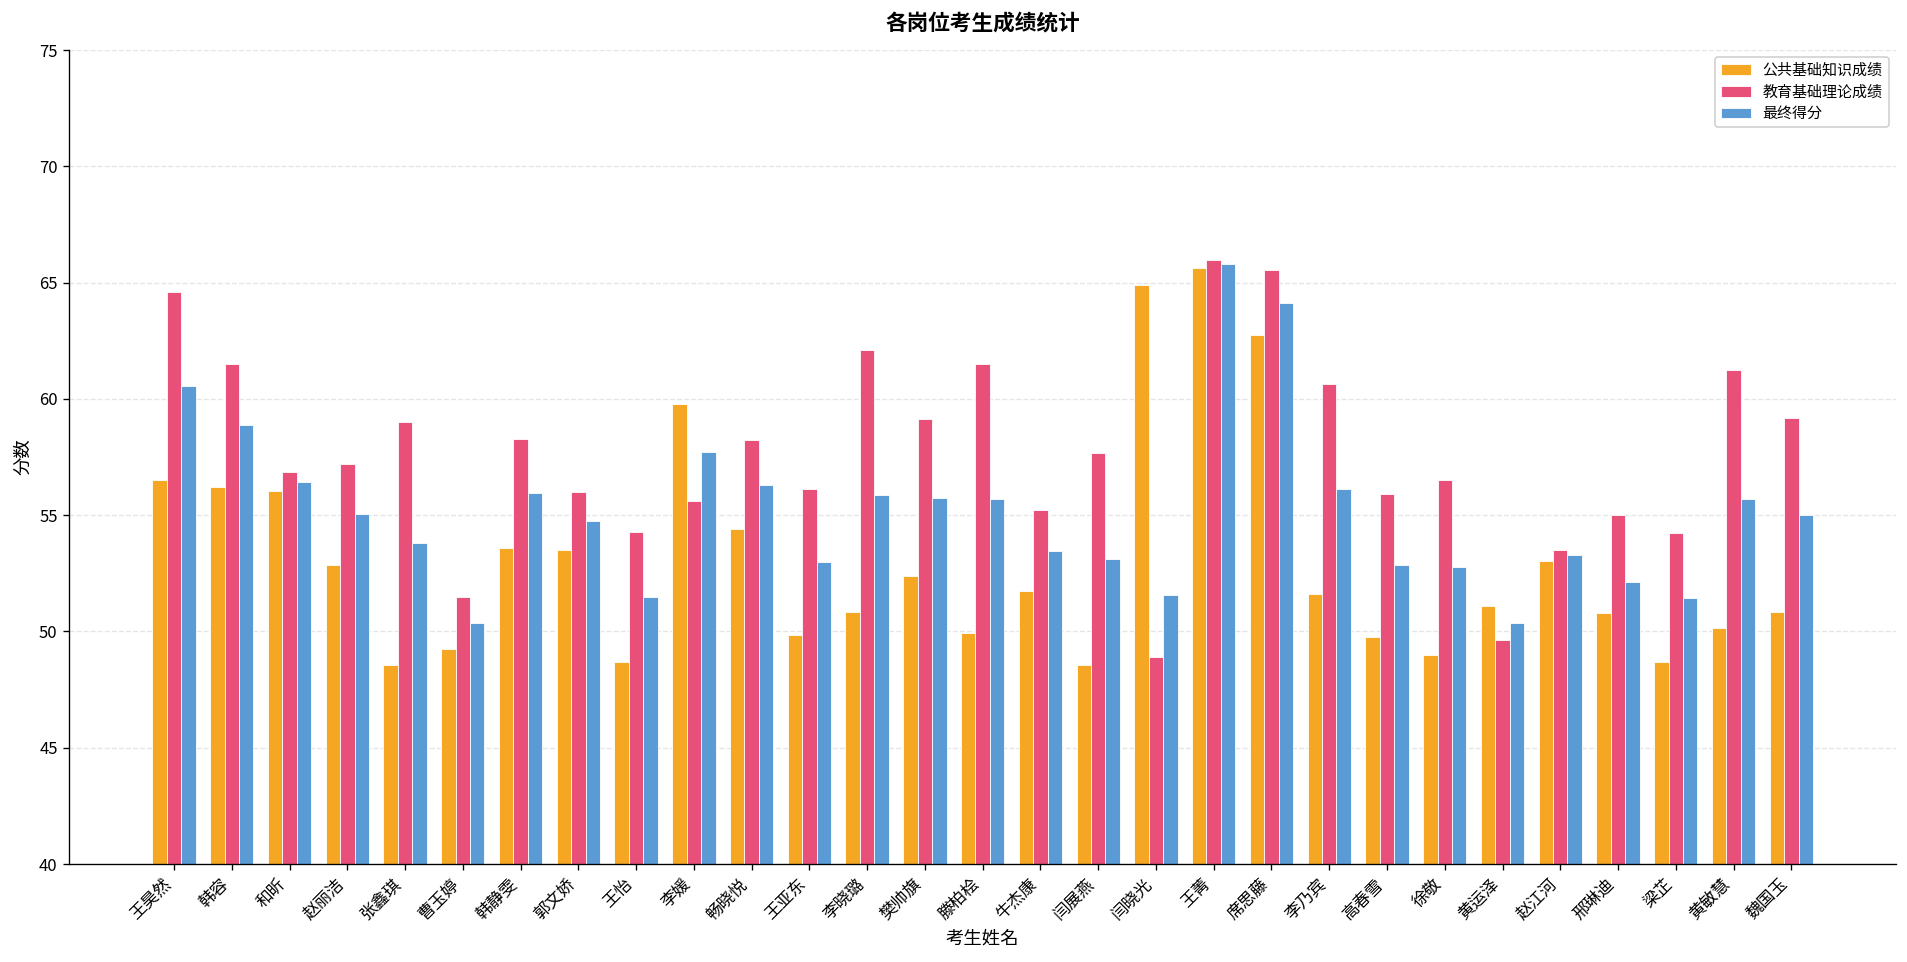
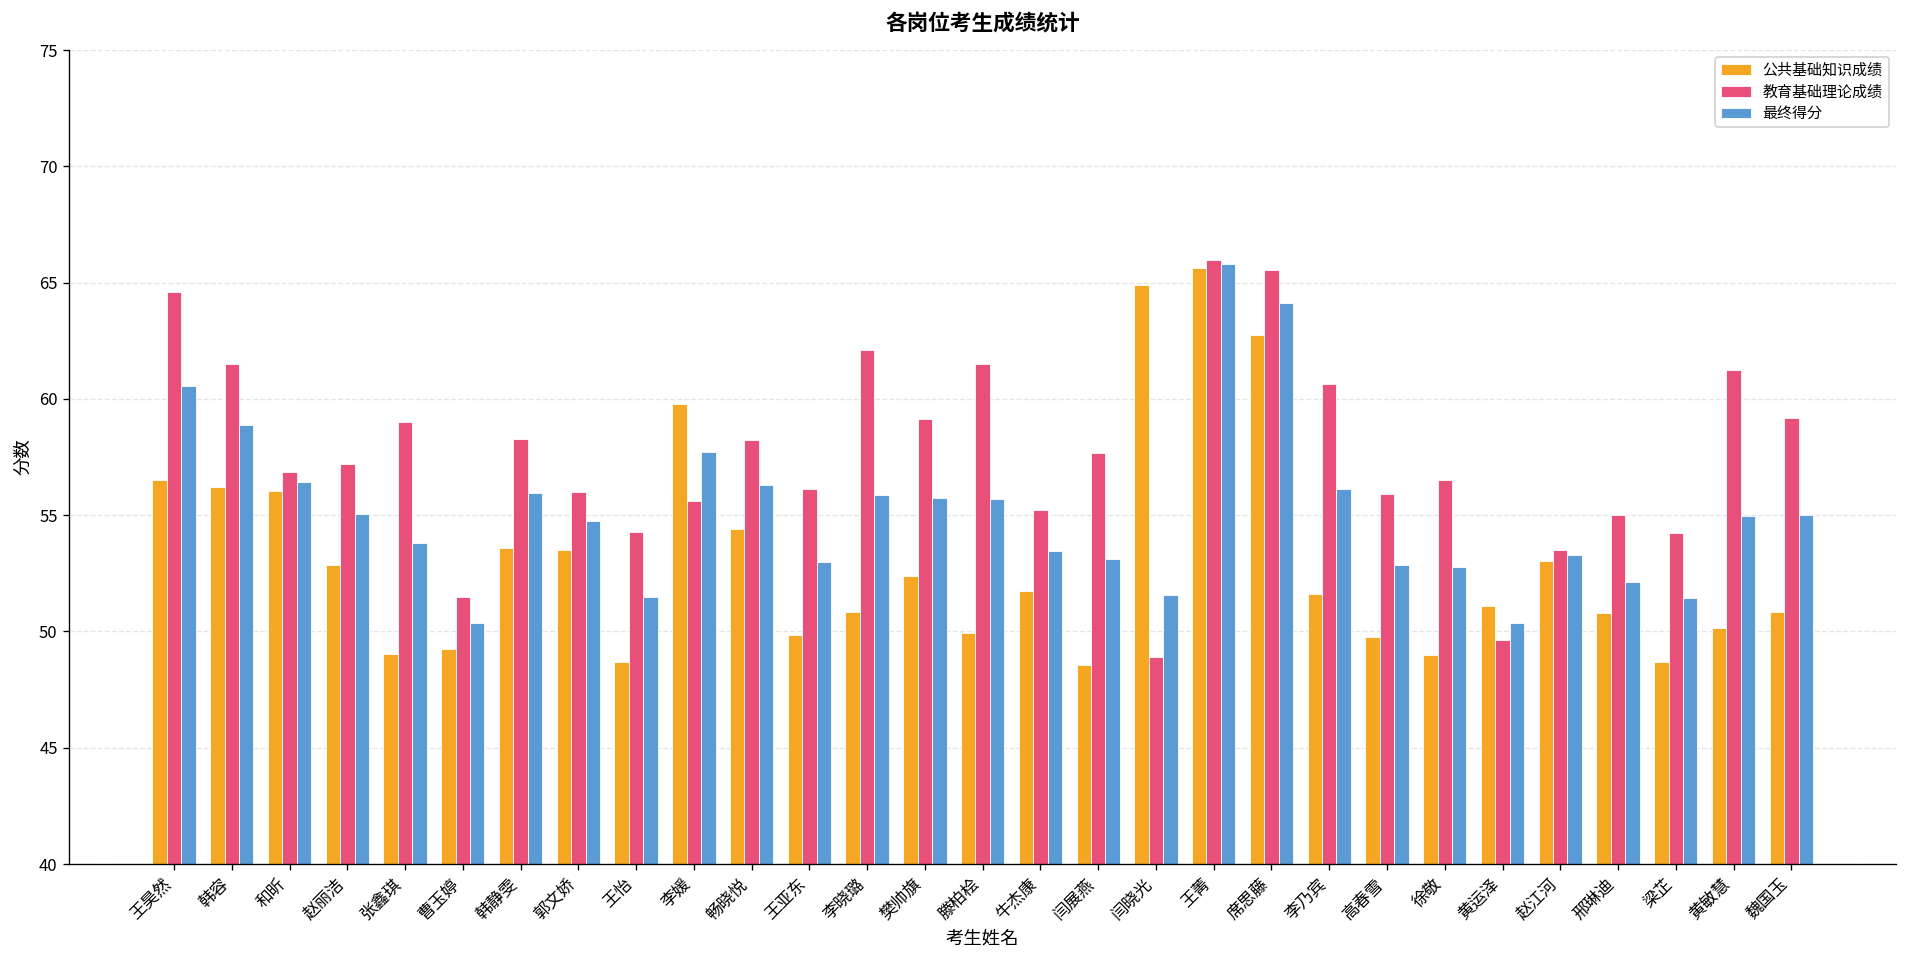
公共基础知识成绩, 张鑫琪: 48.6 -> 49.0
最终得分, 黄敏慧: 55.7 -> 55.0
